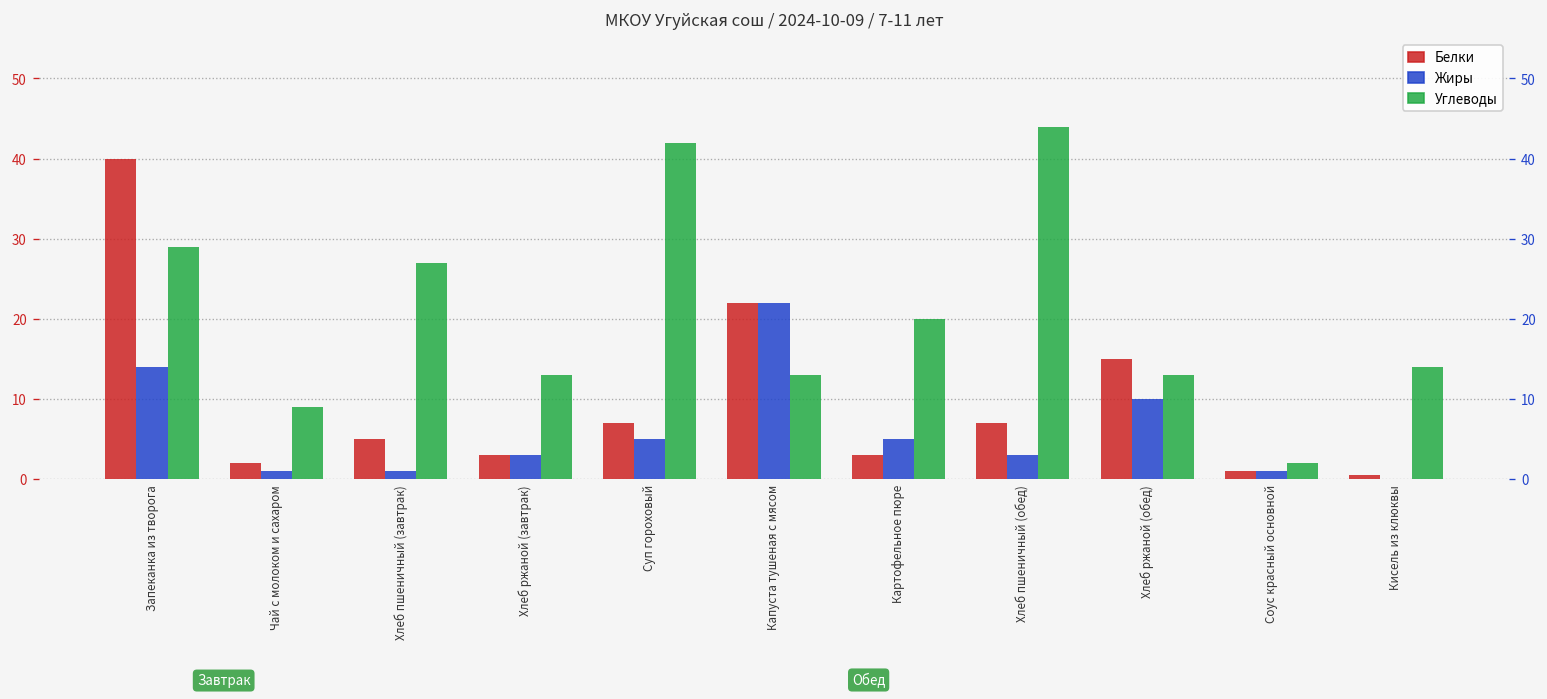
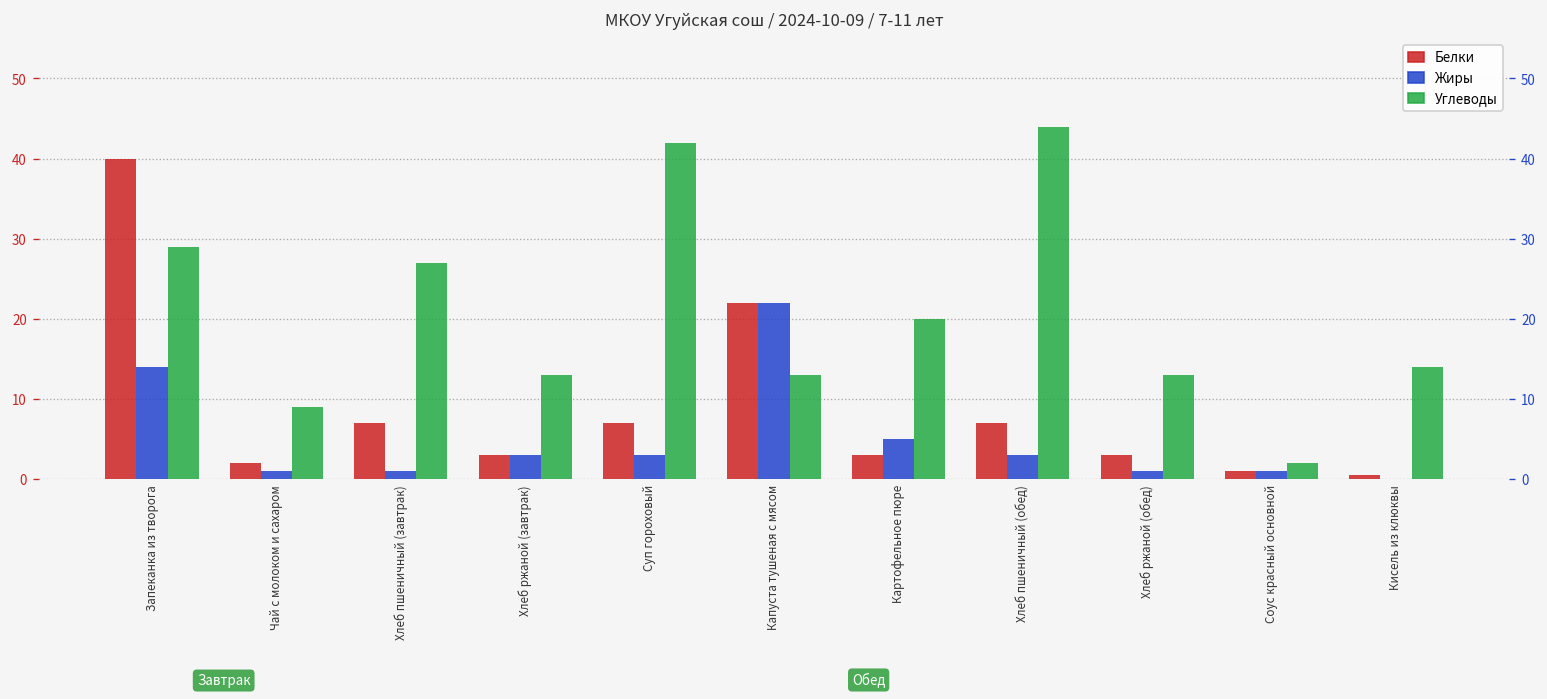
Белки, Хлеб пшеничный (завтрак): 5 -> 7
Жиры, Суп гороховый: 5 -> 3
Белки, Хлеб ржаной (обед): 15 -> 3
Жиры, Хлеб ржаной (обед): 10 -> 1
